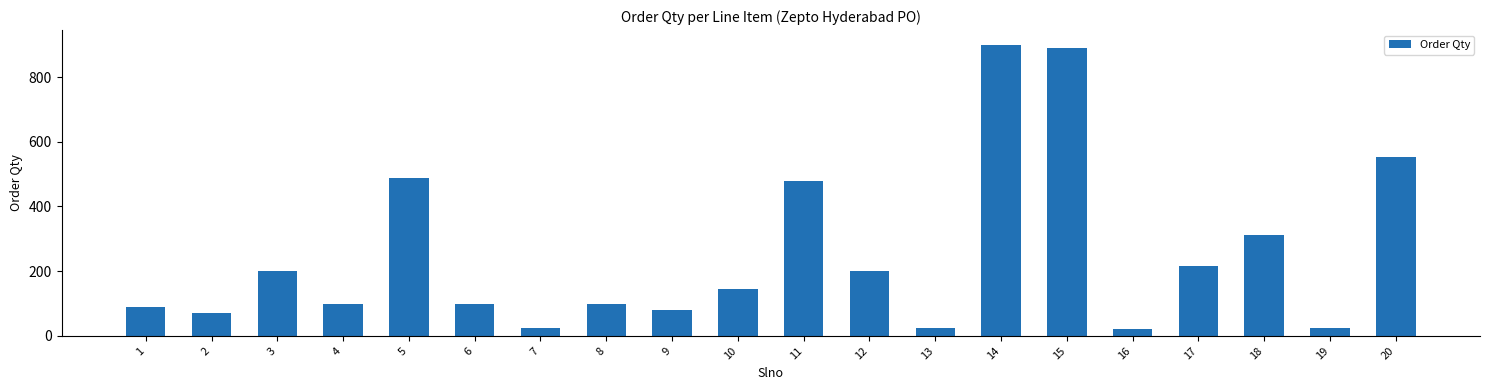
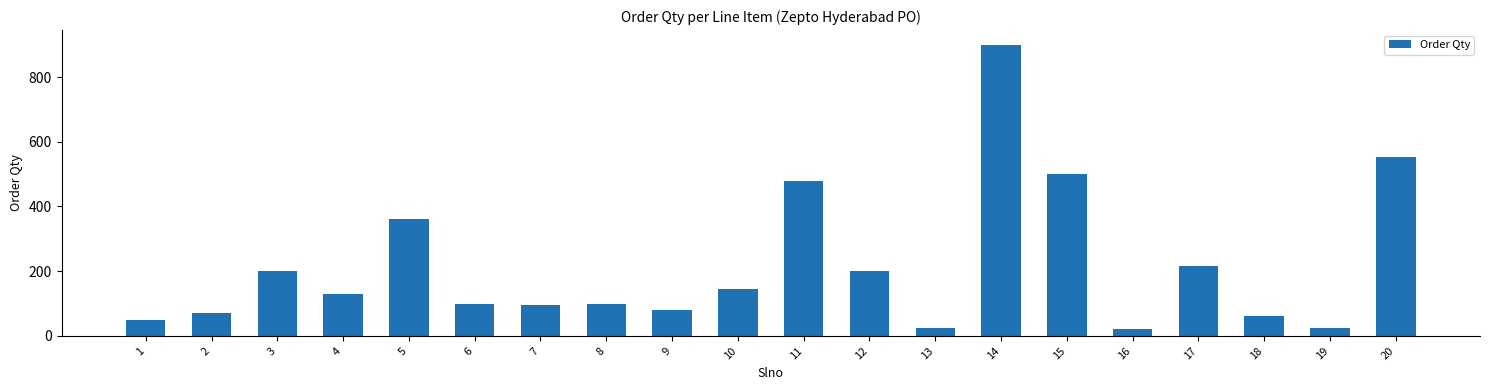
1: 90 -> 50
4: 100 -> 130
5: 490 -> 360
7: 20 -> 100
15: 890 -> 500
18: 310 -> 60
